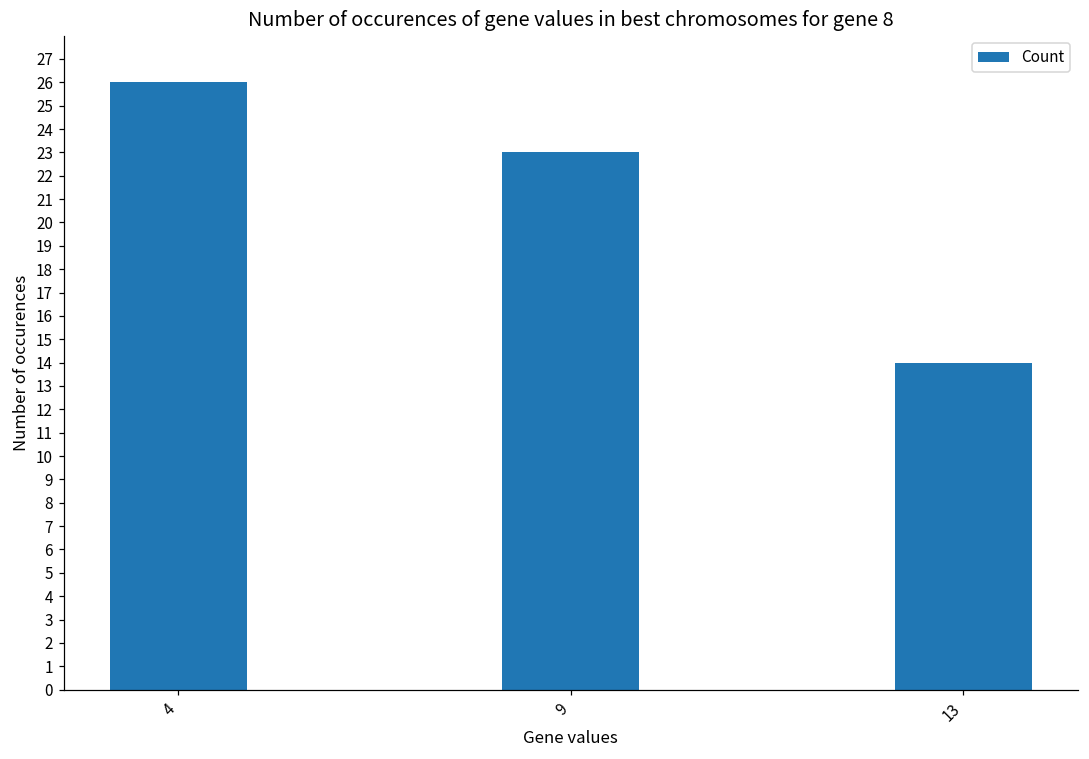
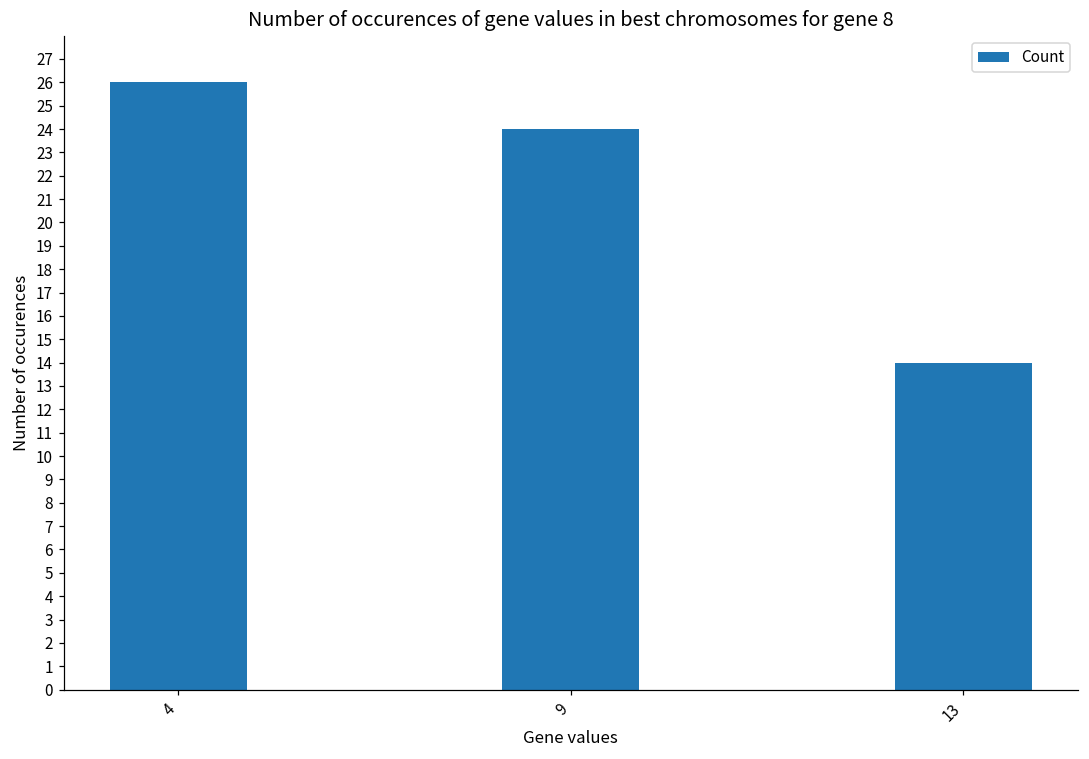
9: 23 -> 24
